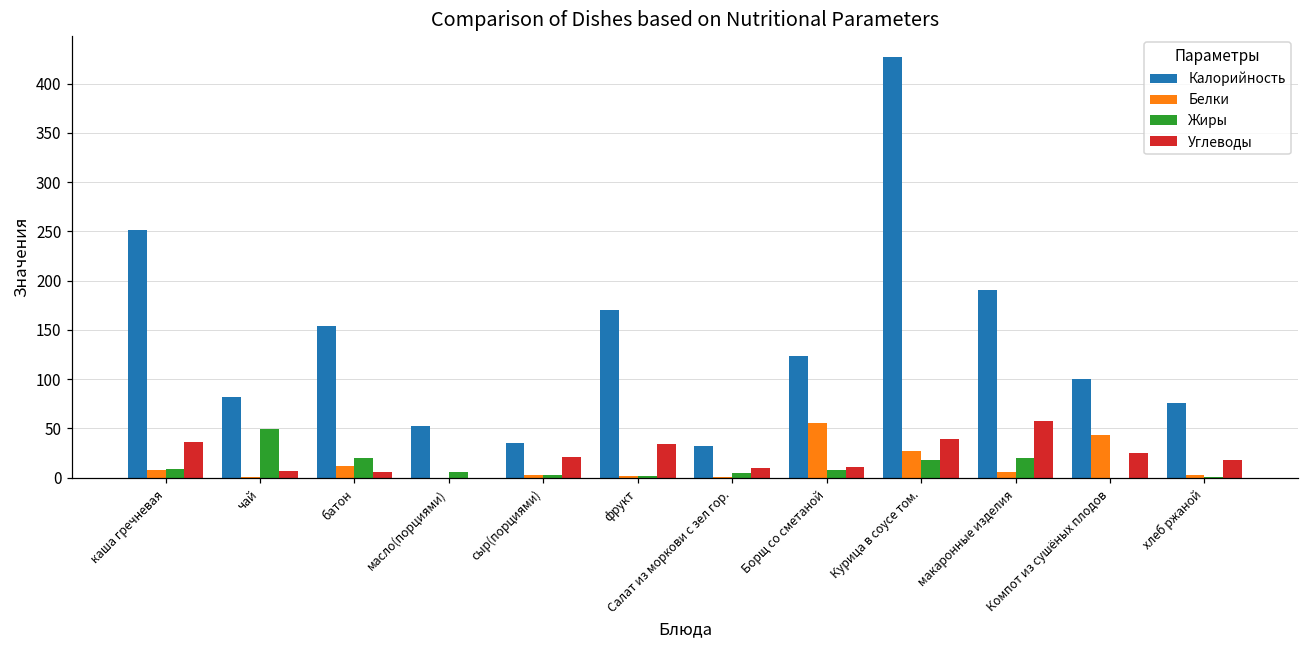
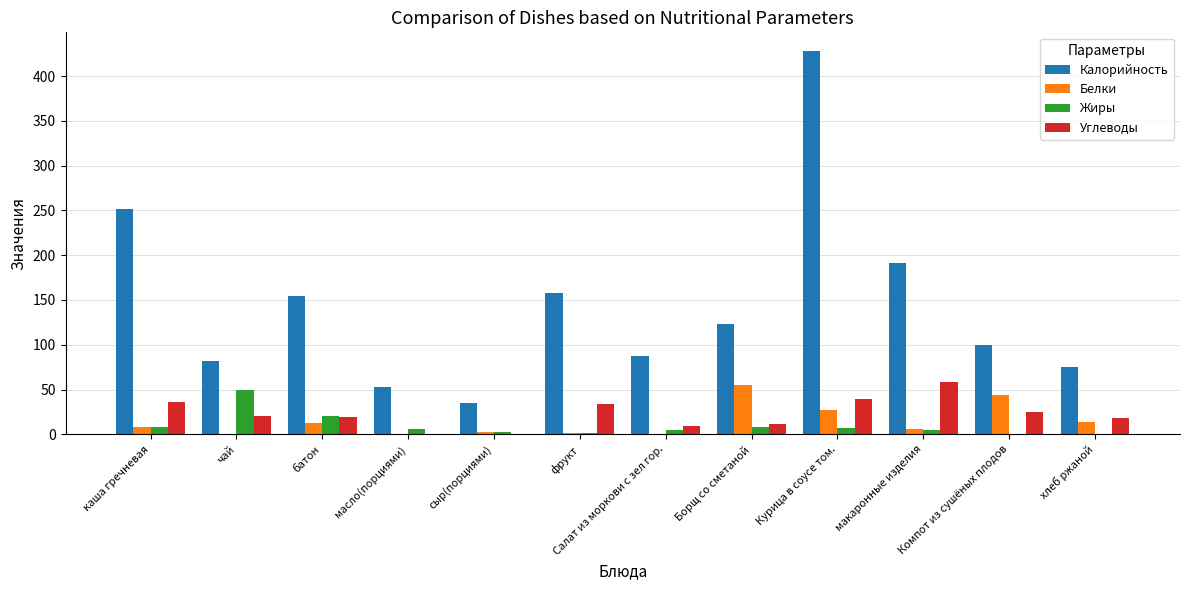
Углеводы, чай: 10 -> 20
Углеводы, батон: 10 -> 20
Углеводы, сыр(порциями): 20 -> 0
Калорийность, фрукт: 170 -> 160
Калорийность, Салат из моркови с зел гор.: 30 -> 90
Жиры, Курица в соусе том.: 20 -> 10
Жиры, макаронные изделия: 20 -> 0
Белки, хлеб ржаной: 0 -> 10
